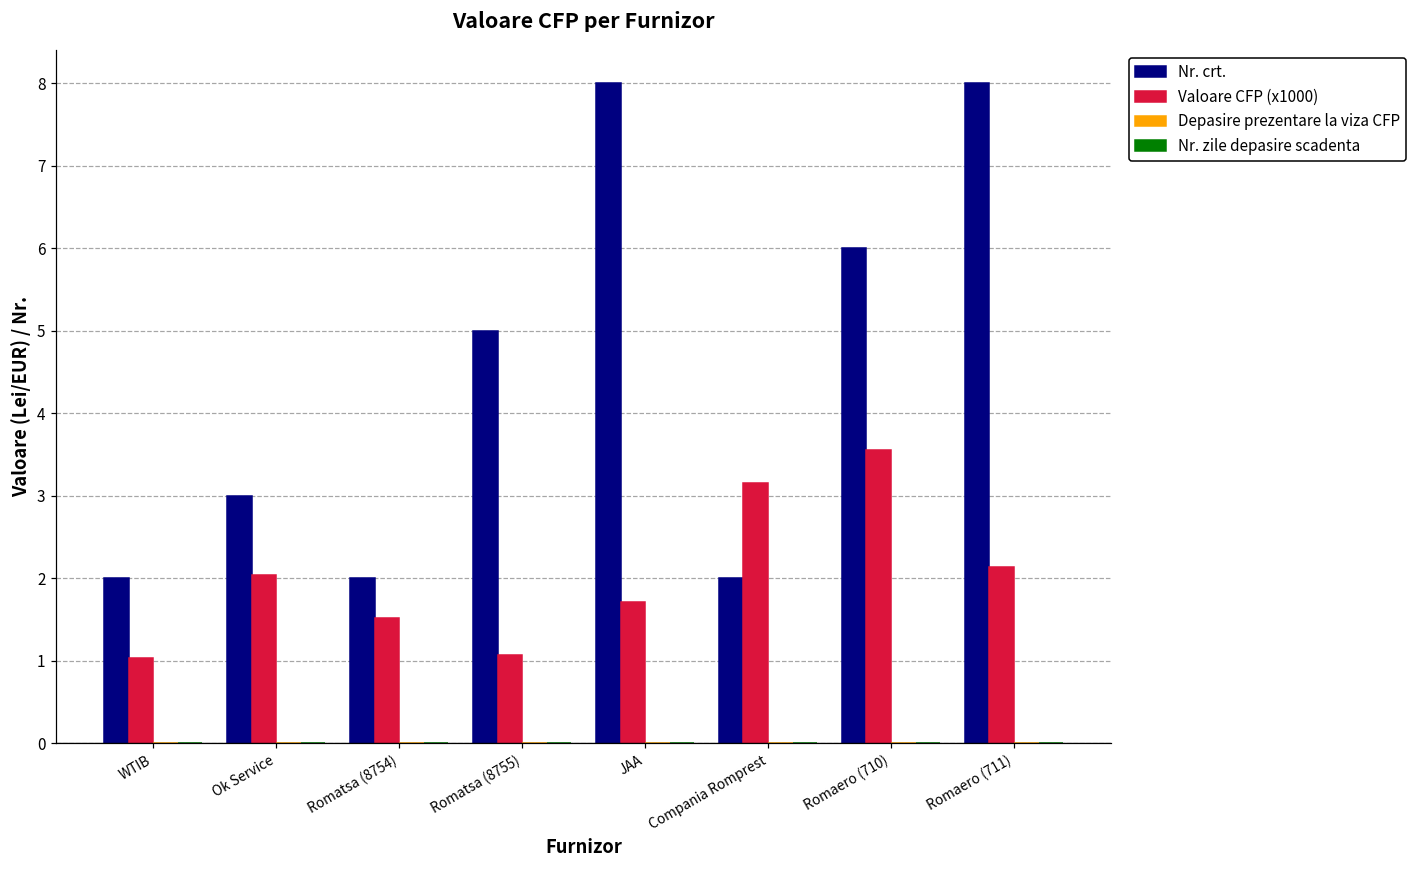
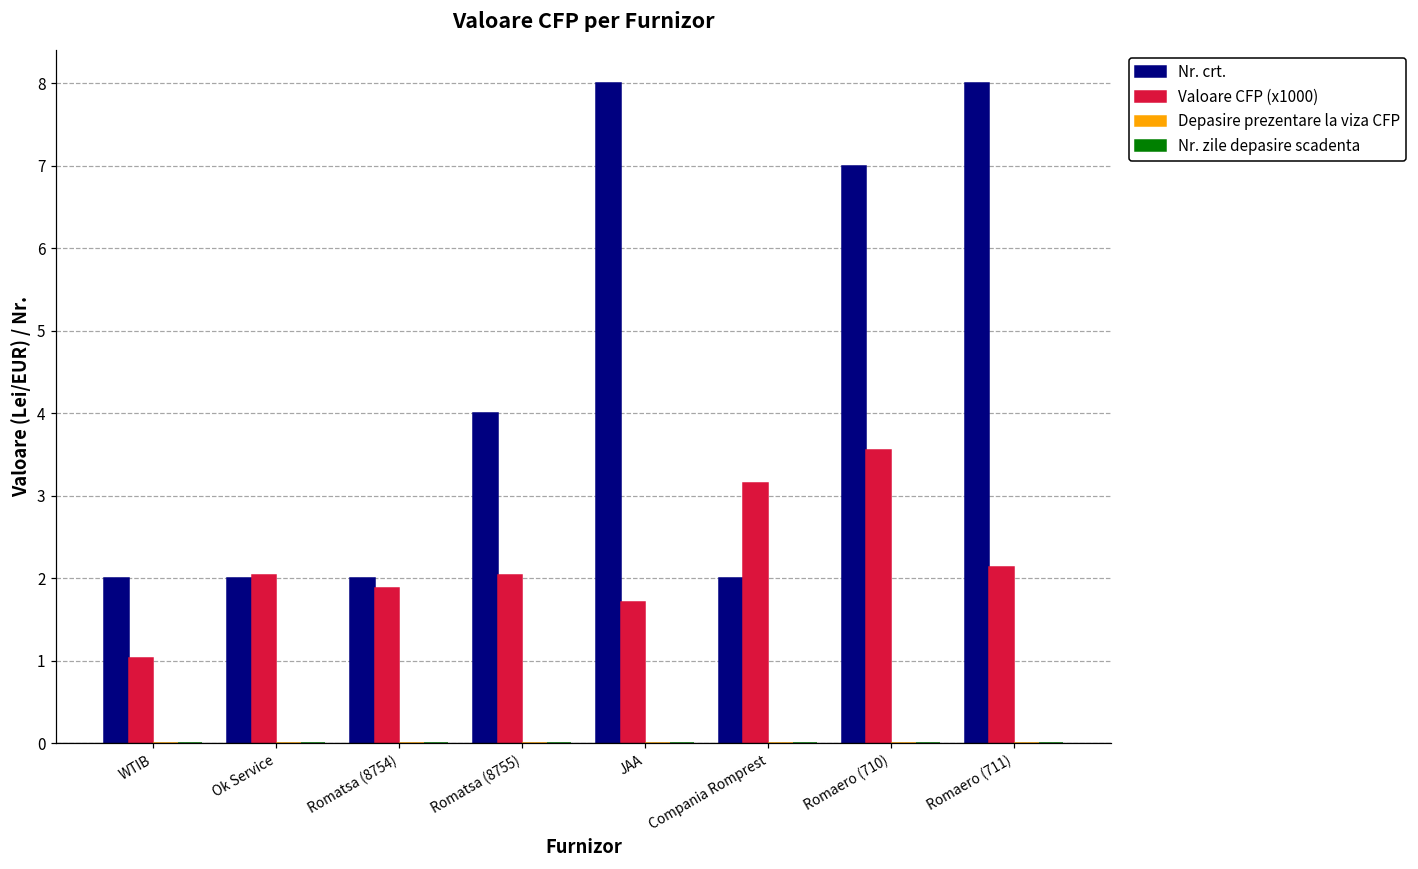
Nr. crt., Ok Service: 3 -> 2
Valoare CFP (x1000), Romatsa (8754): 1.5 -> 1.9
Nr. crt., Romatsa (8755): 5 -> 4
Valoare CFP (x1000), Romatsa (8755): 1.1 -> 2.0
Nr. crt., Romaero (710): 6 -> 7
